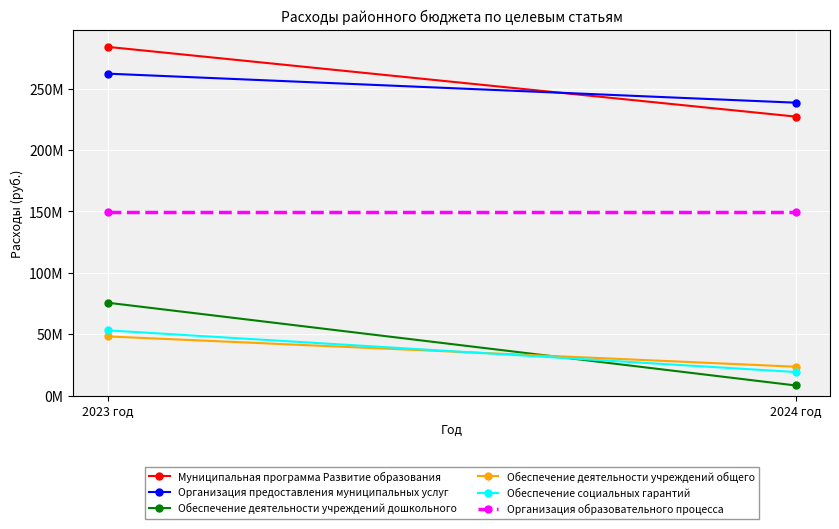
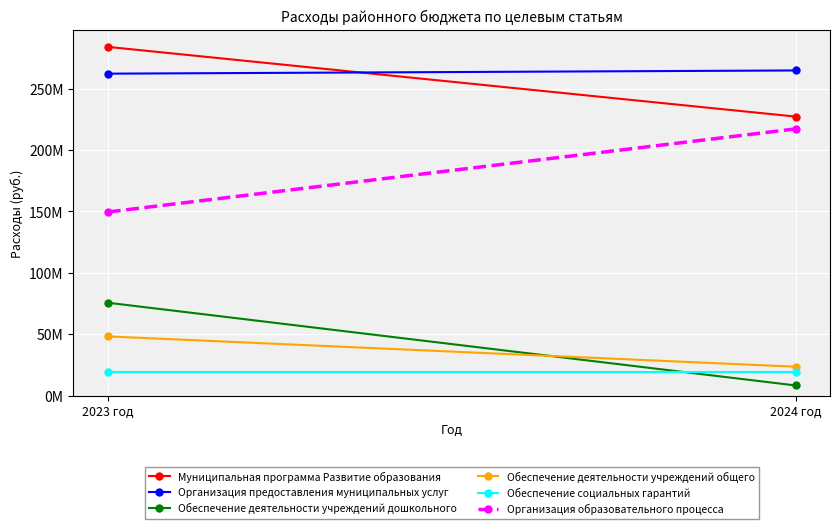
Обеспечение социальных гарантий, 2023 год: 53000000 -> 19000000
Организация предоставления муниципальных услуг, 2024 год: 239000000 -> 265000000
Организация образовательного процесса, 2024 год: 150000000 -> 217000000
